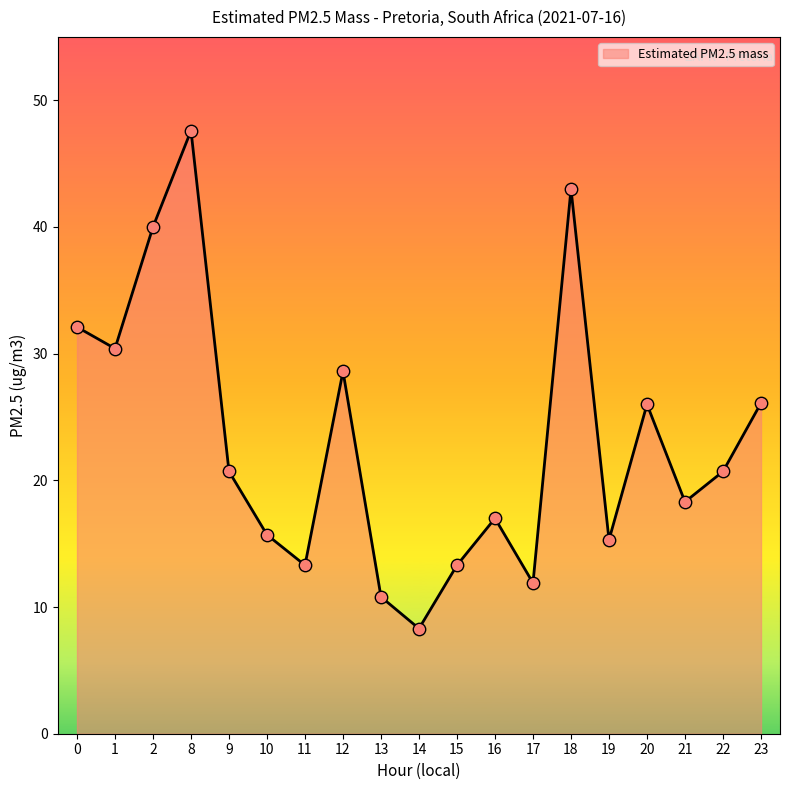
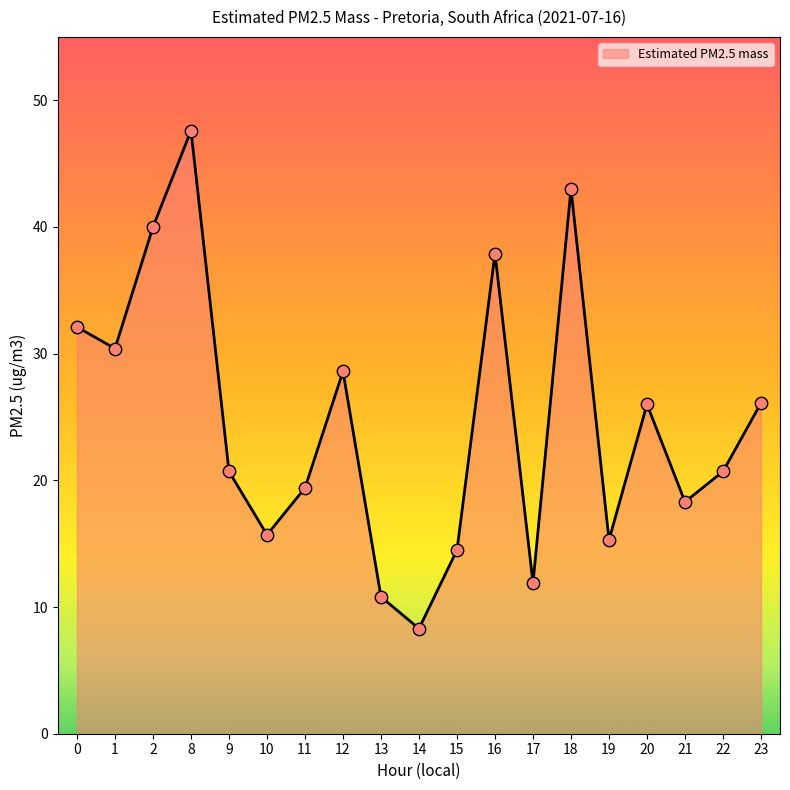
11: 13.3 -> 19.4
15: 13.3 -> 14.5
16: 17.0 -> 37.9
